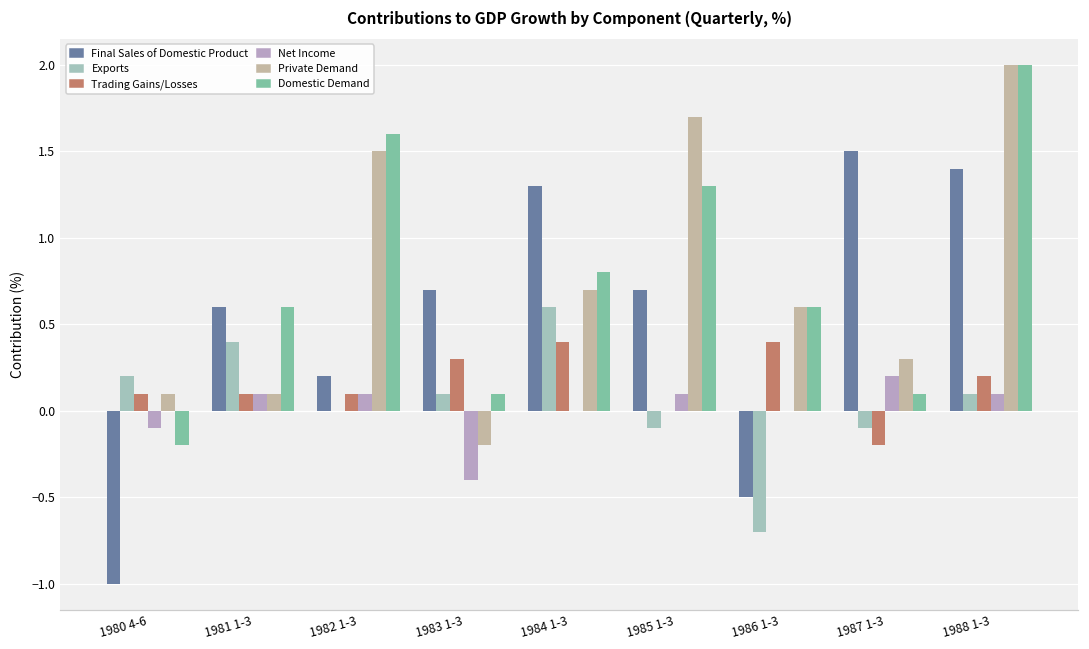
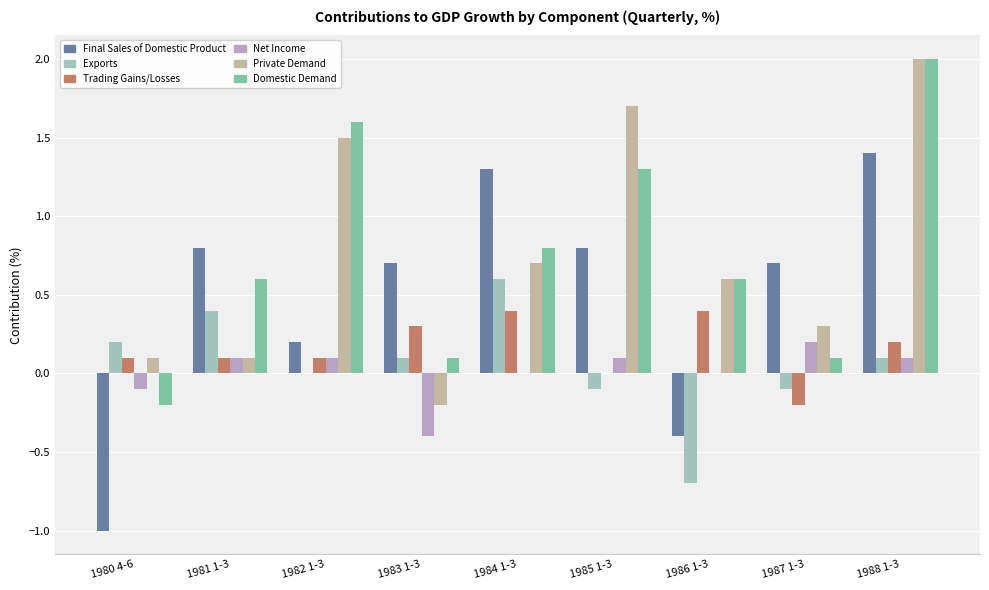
Final Sales of Domestic Product, 1981 1-3: 0.6 -> 0.8
Final Sales of Domestic Product, 1985 1-3: 0.7 -> 0.8
Final Sales of Domestic Product, 1986 1-3: -0.5 -> -0.4
Final Sales of Domestic Product, 1987 1-3: 1.5 -> 0.7
